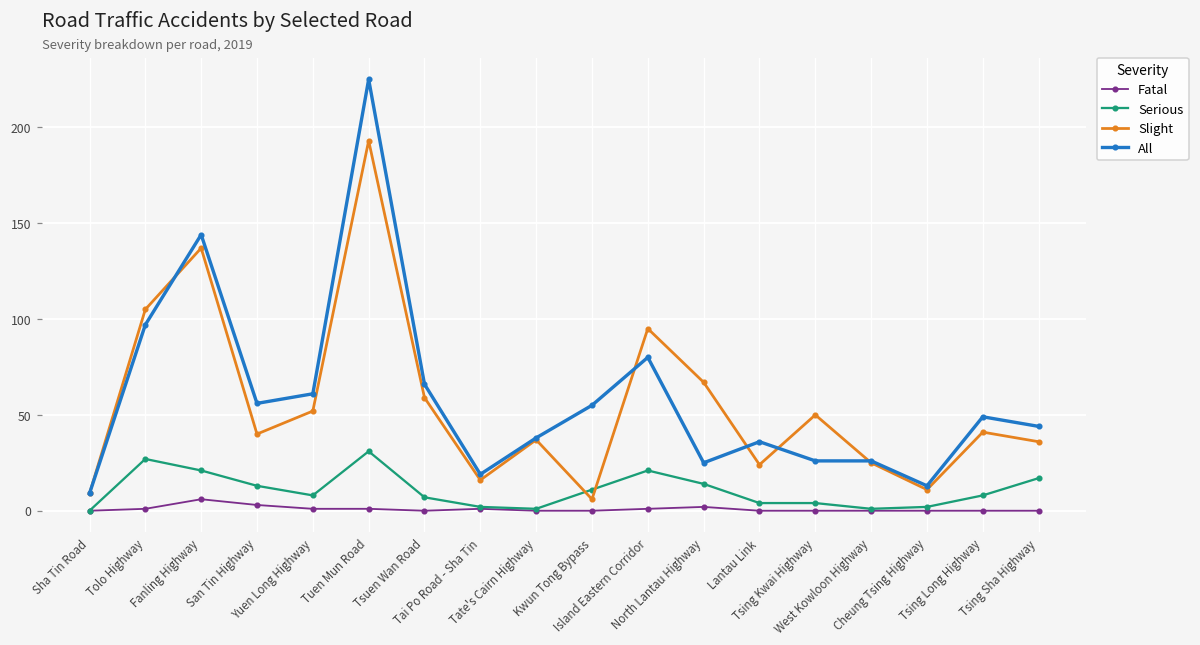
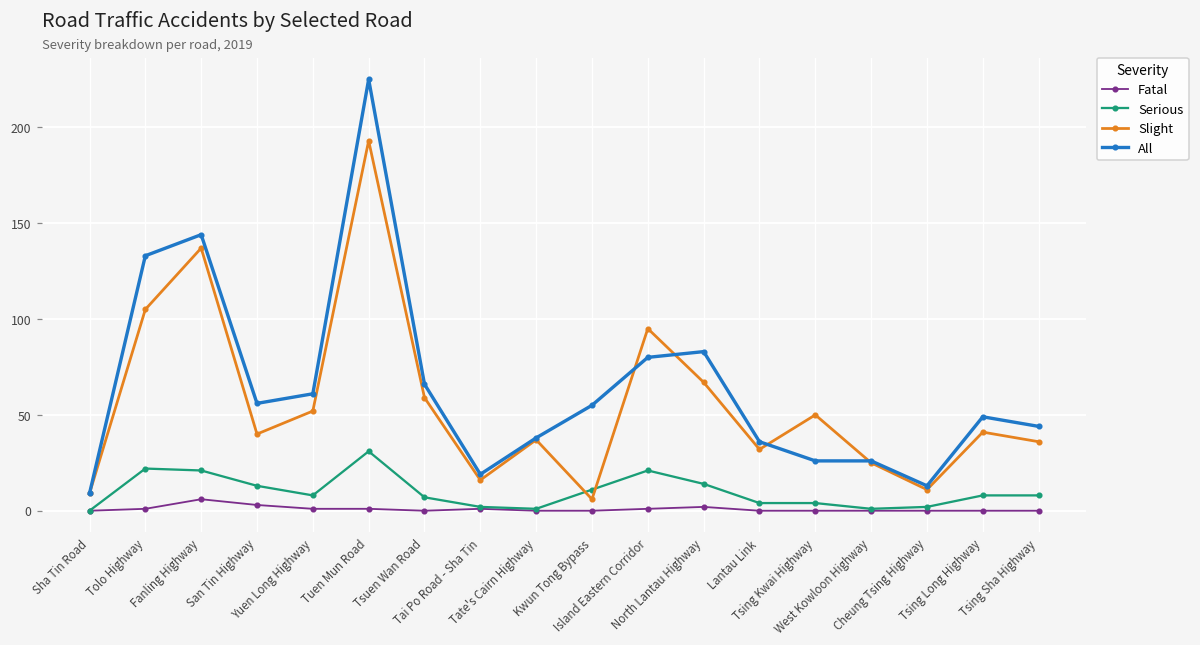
Serious, Tolo Highway: 27 -> 22
All, Tolo Highway: 97 -> 133
All, North Lantau Highway: 25 -> 83
Slight, Lantau Link: 24 -> 32
Serious, Tsing Sha Highway: 17 -> 8
